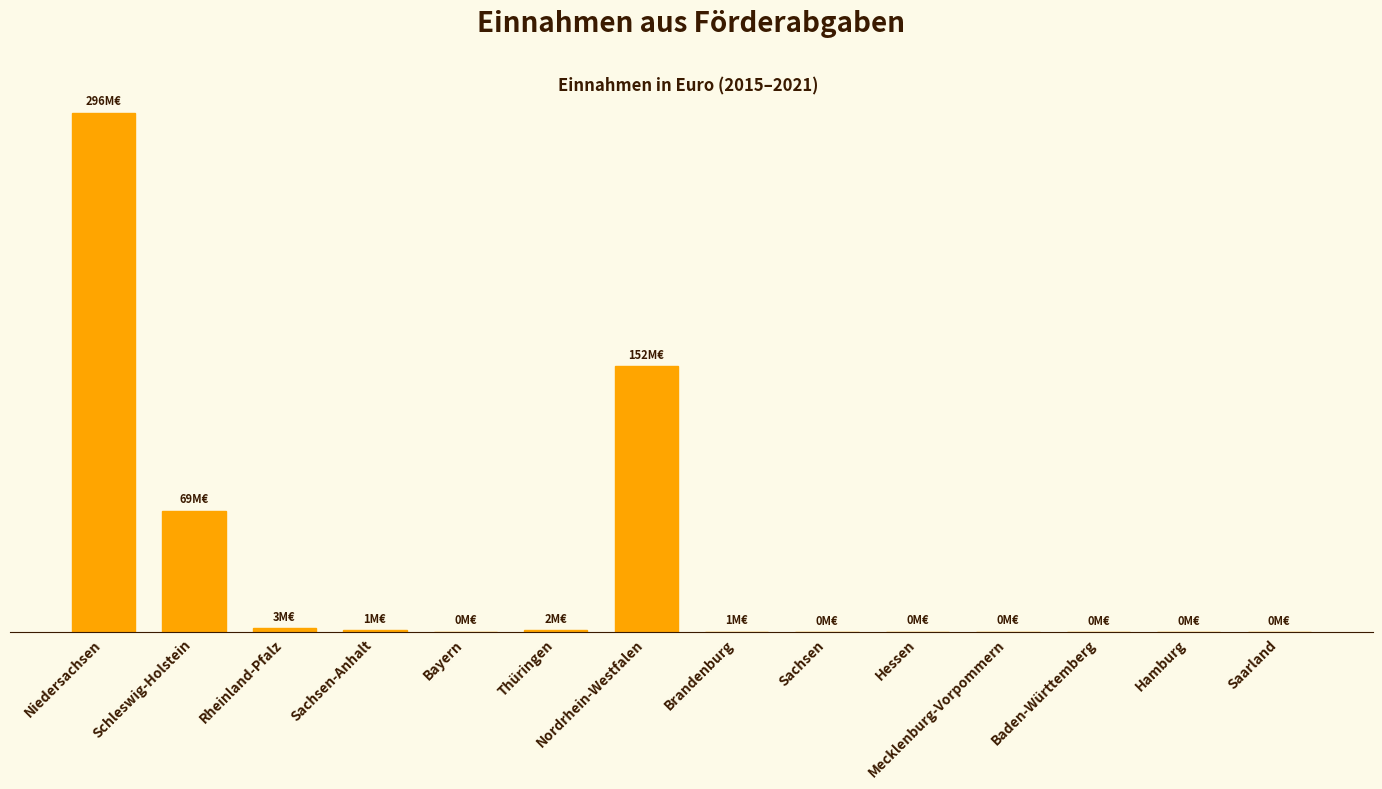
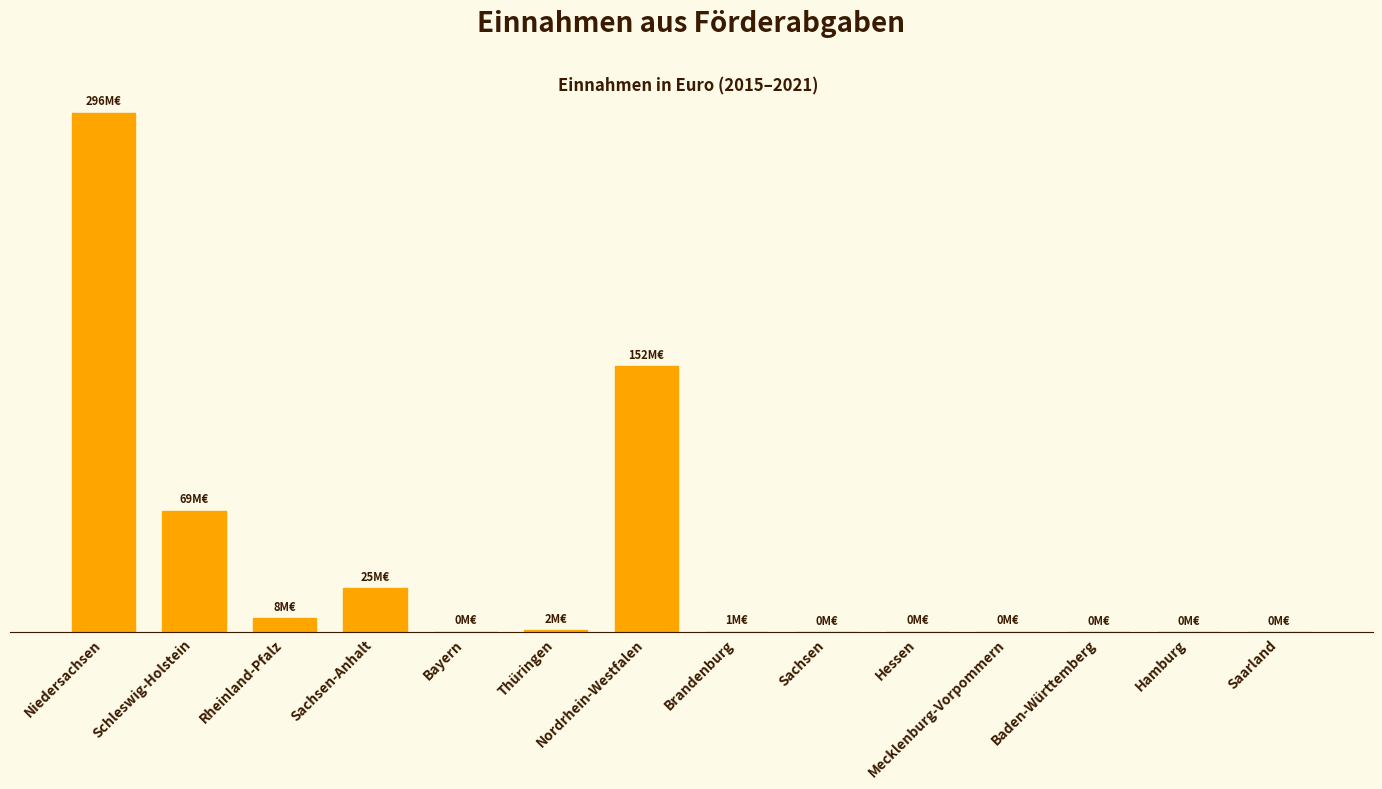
Rheinland-Pfalz: 3M€ -> 8M€
Sachsen-Anhalt: 1M€ -> 25M€
